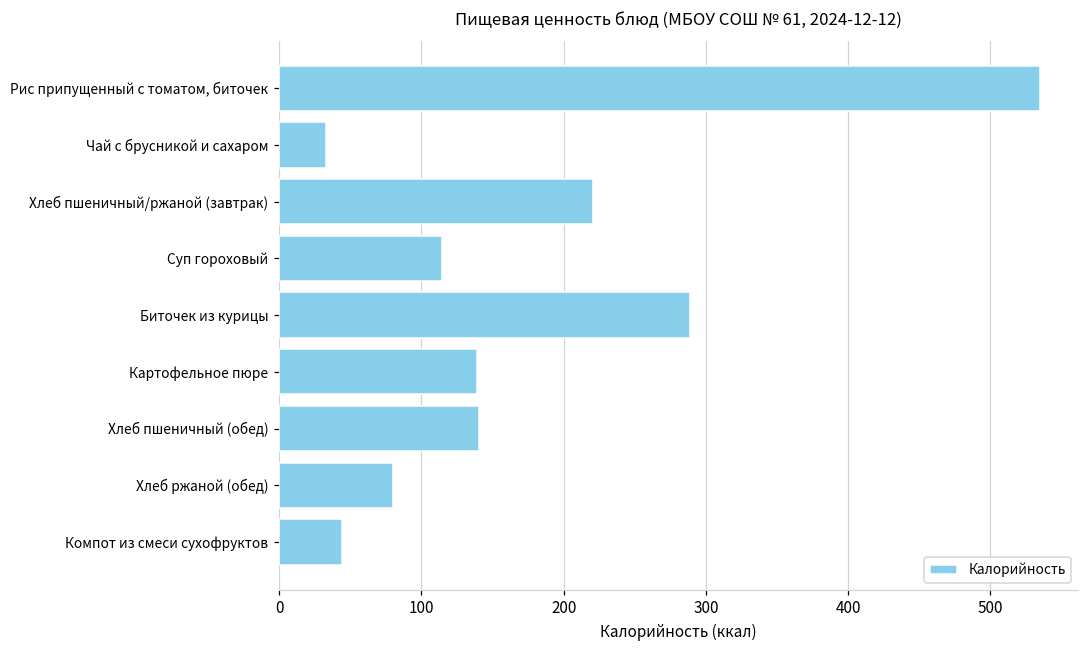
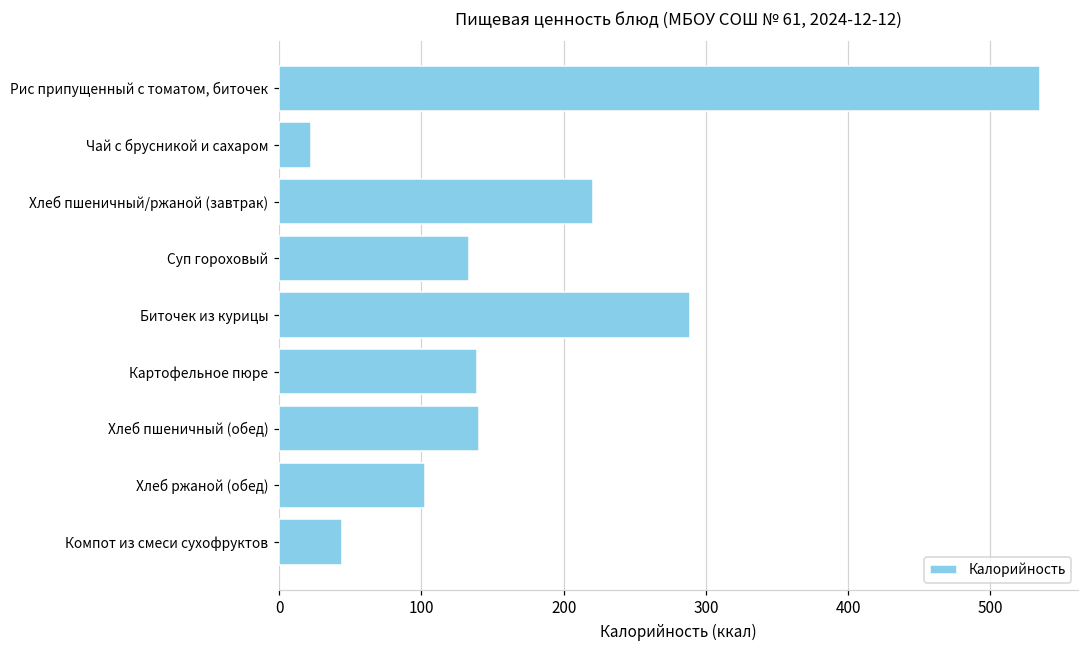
Чай с брусникой и сахаром: 33 -> 22
Суп гороховый: 114 -> 133
Хлеб ржаной (обед): 80 -> 103
